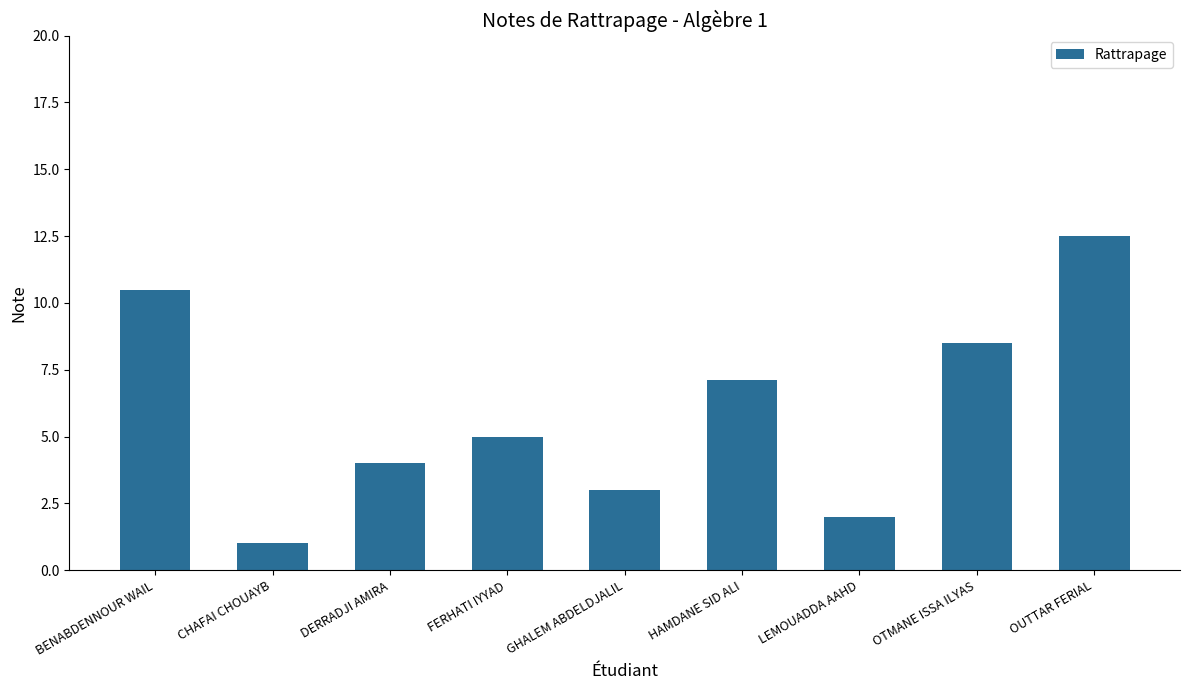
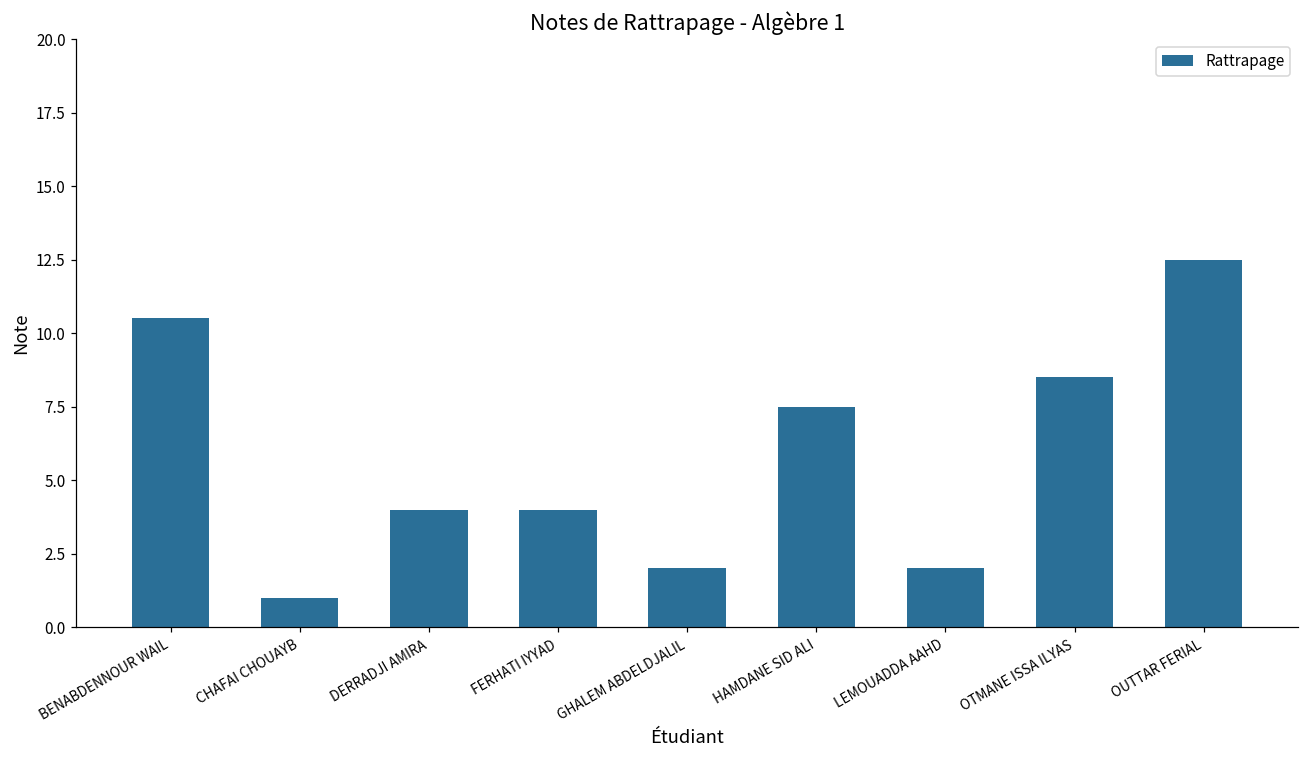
FERHATI IYYAD: 5 -> 4
GHALEM ABDELDJALIL: 3 -> 2
HAMDANE SID ALI: 7.1 -> 7.5
